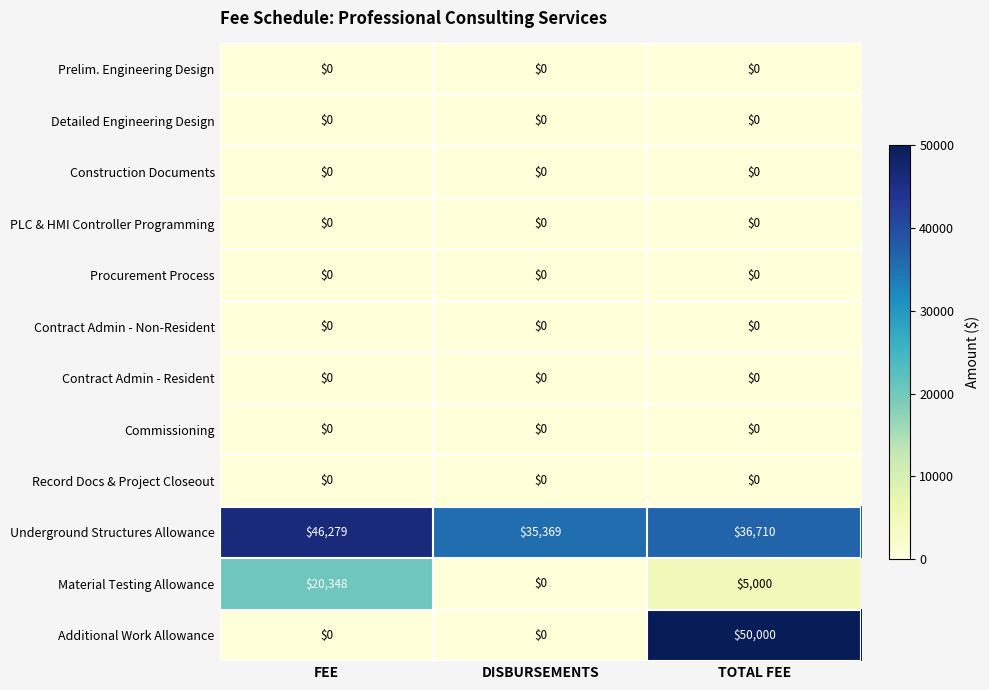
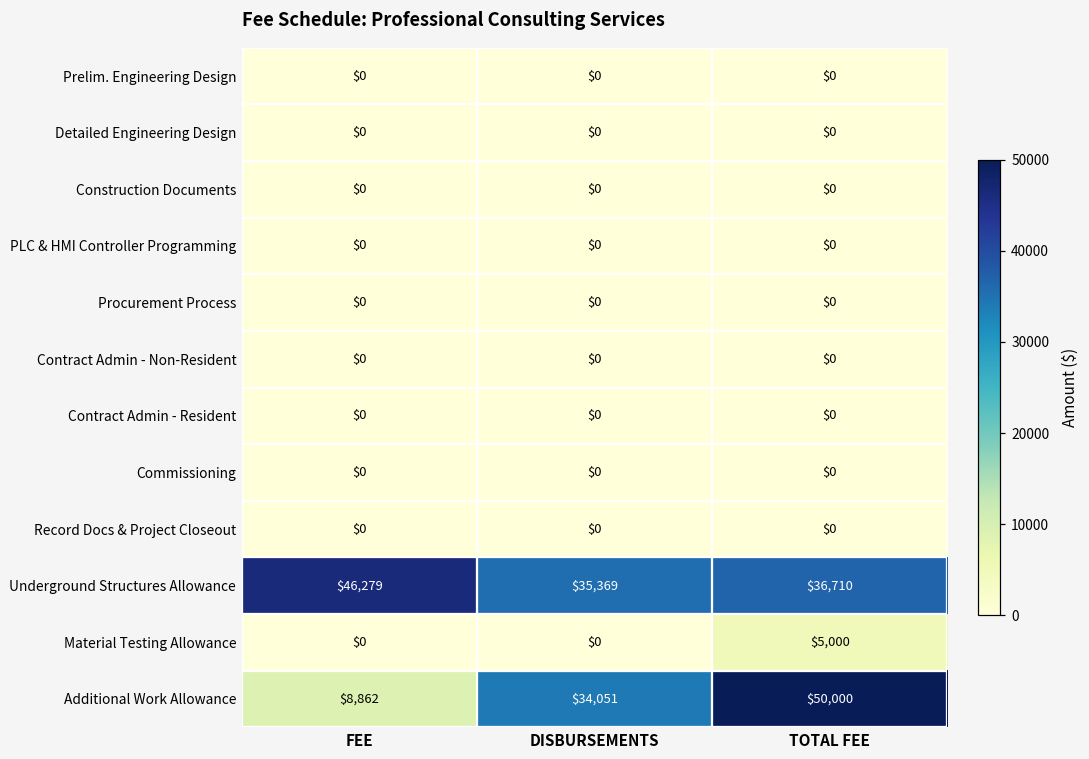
Material Testing Allowance, FEE: $20,348 -> $0
Additional Work Allowance, FEE: $0 -> $8,862
Additional Work Allowance, DISBURSEMENTS: $0 -> $34,051
